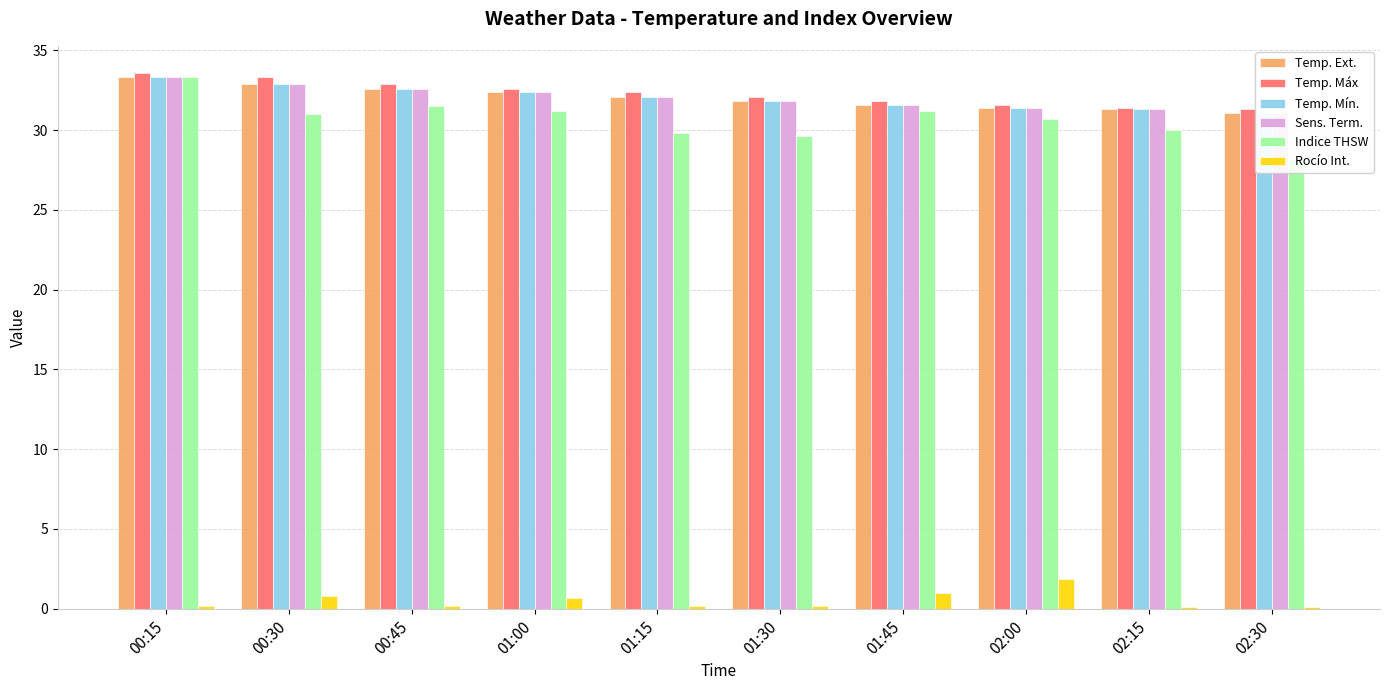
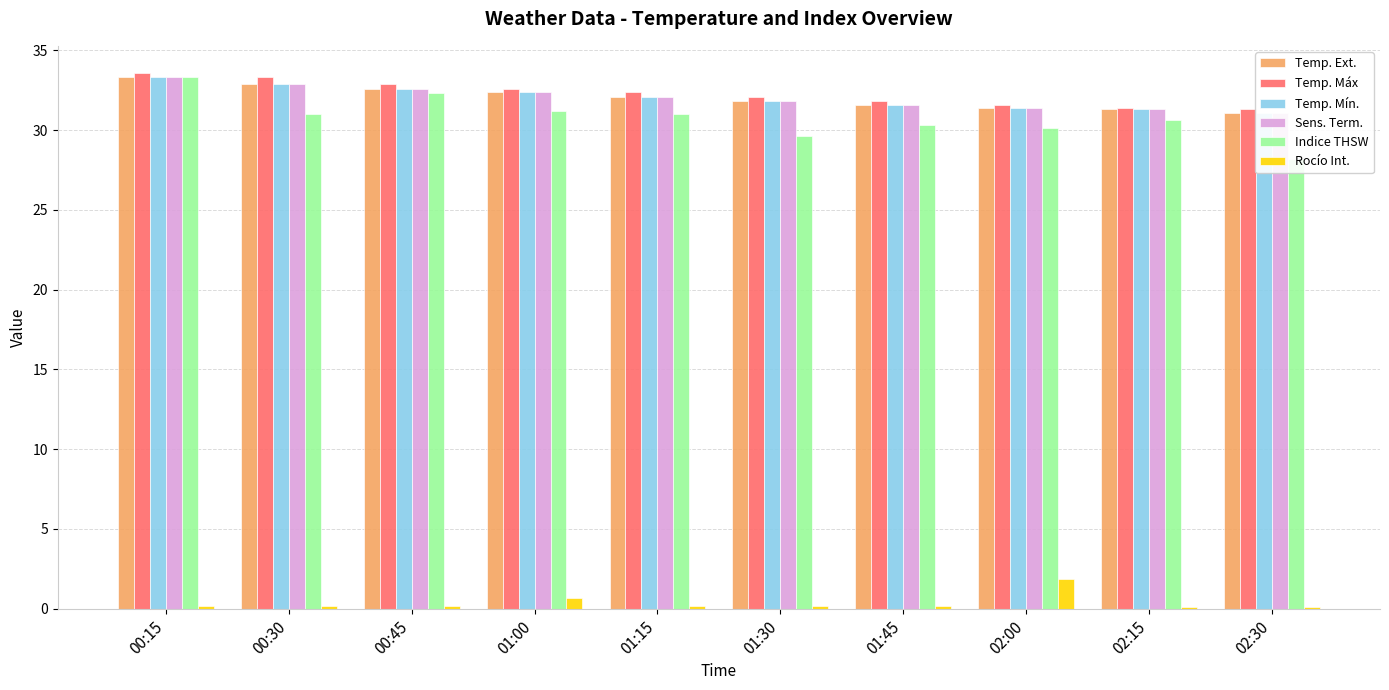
Rocío Int., 00:30: 0.8 -> 0.2
Indice THSW, 00:45: 31.5 -> 32.3
Indice THSW, 01:15: 29.8 -> 31.0
Indice THSW, 01:45: 31.2 -> 30.3
Rocío Int., 01:45: 1.0 -> 0.1
Indice THSW, 02:00: 30.7 -> 30.1
Indice THSW, 02:15: 30.0 -> 30.6
